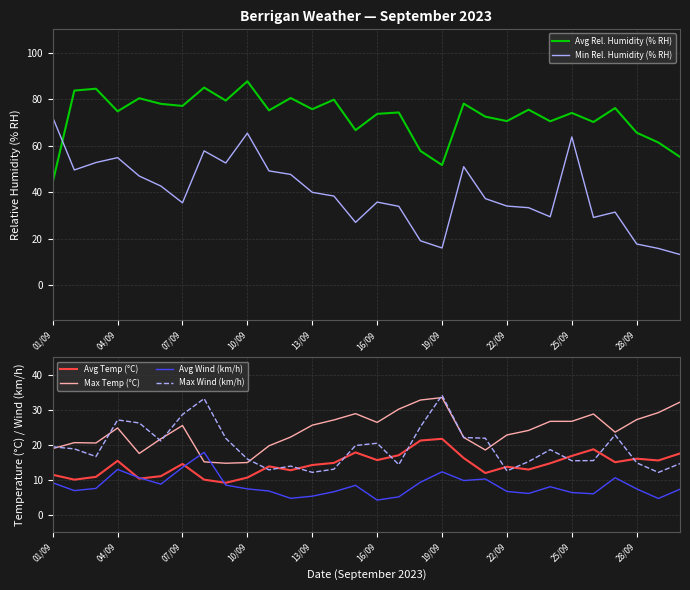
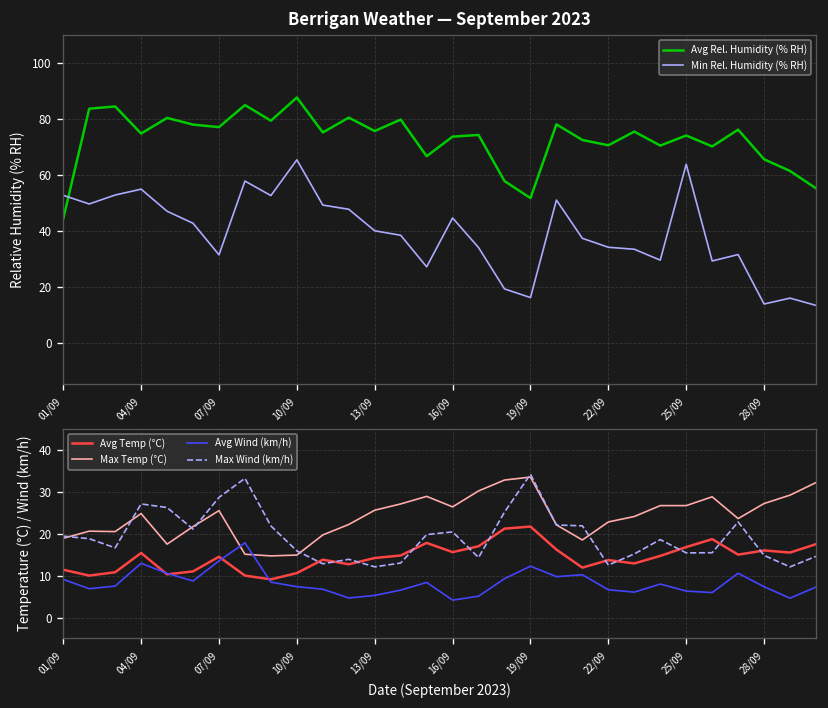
Berrigan Weather — September 2023, Min Rel. Humidity (% RH), 01/09: 72 -> 53
Berrigan Weather — September 2023, Min Rel. Humidity (% RH), 07/09: 36 -> 31
Berrigan Weather — September 2023, Min Rel. Humidity (% RH), 16/09: 36 -> 45
Berrigan Weather — September 2023, Min Rel. Humidity (% RH), 28/09: 18 -> 14
